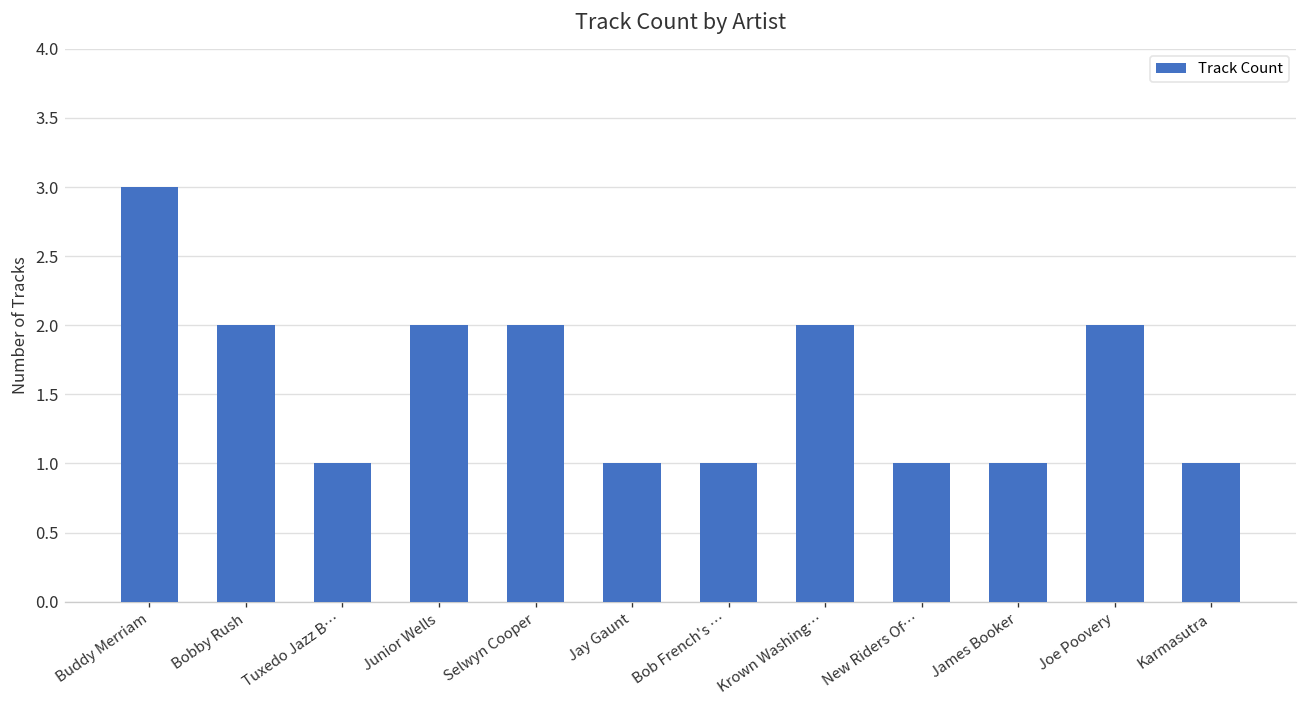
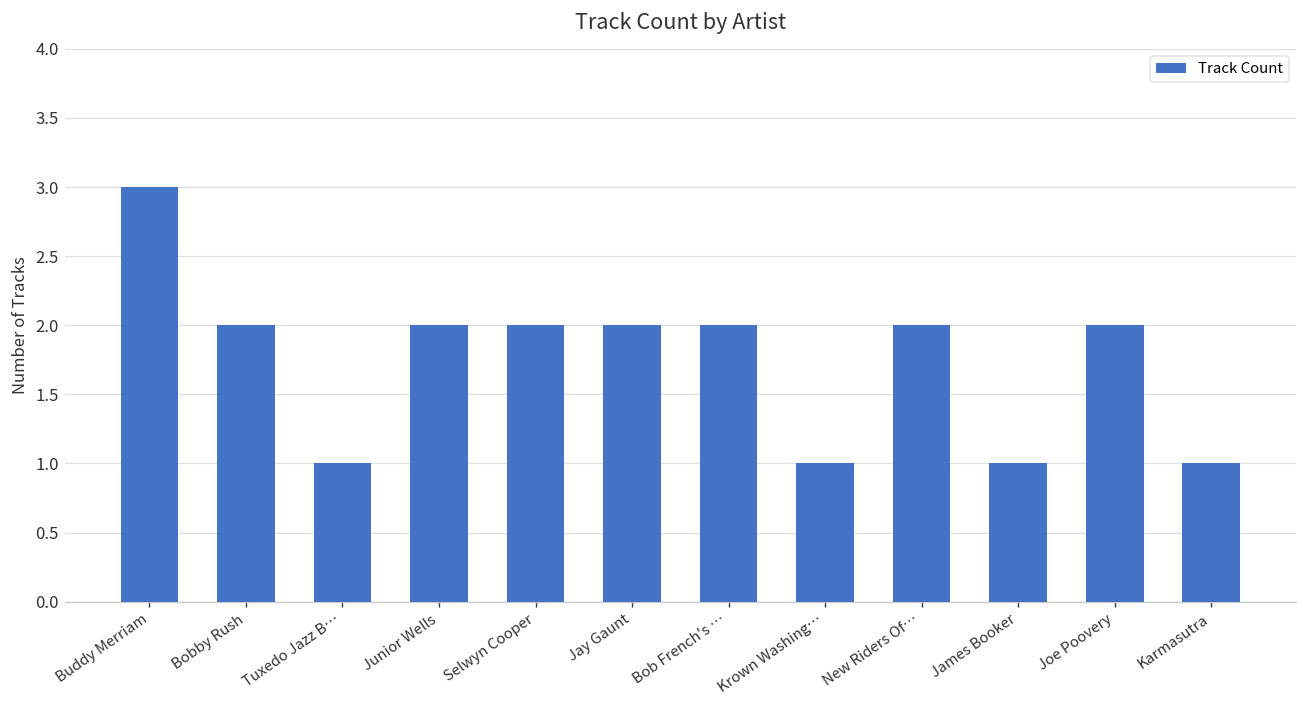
Jay Gaunt: 1 -> 2
Bob French's …: 1 -> 2
Krown Washing…: 2 -> 1
New Riders Of…: 1 -> 2
